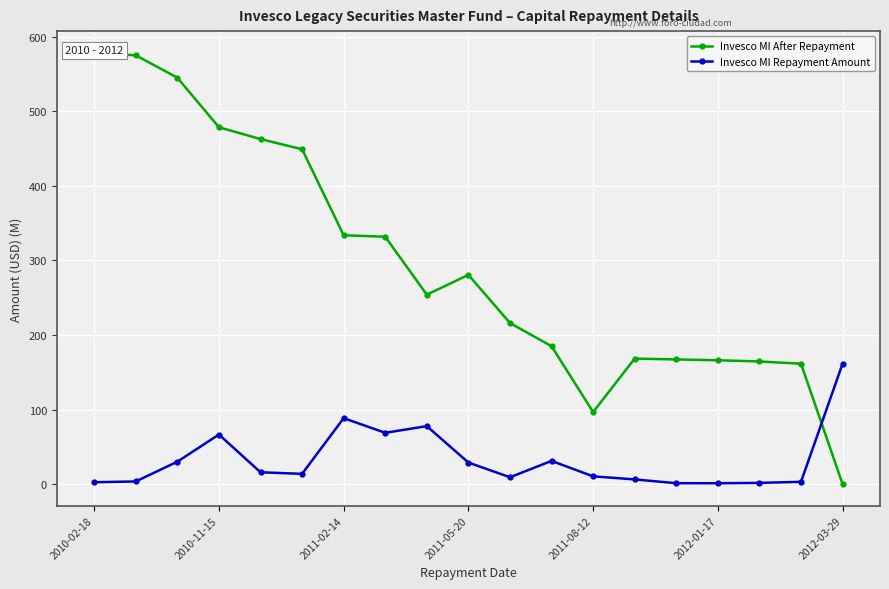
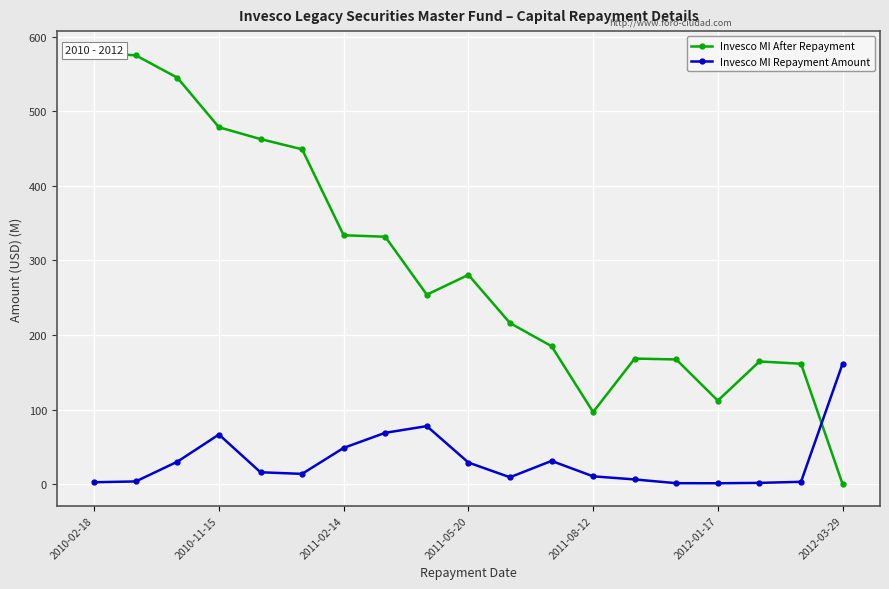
Invesco MI Repayment Amount, 2011-02-14: 90 -> 50
Invesco MI After Repayment, 2012-01-17: 170 -> 110
